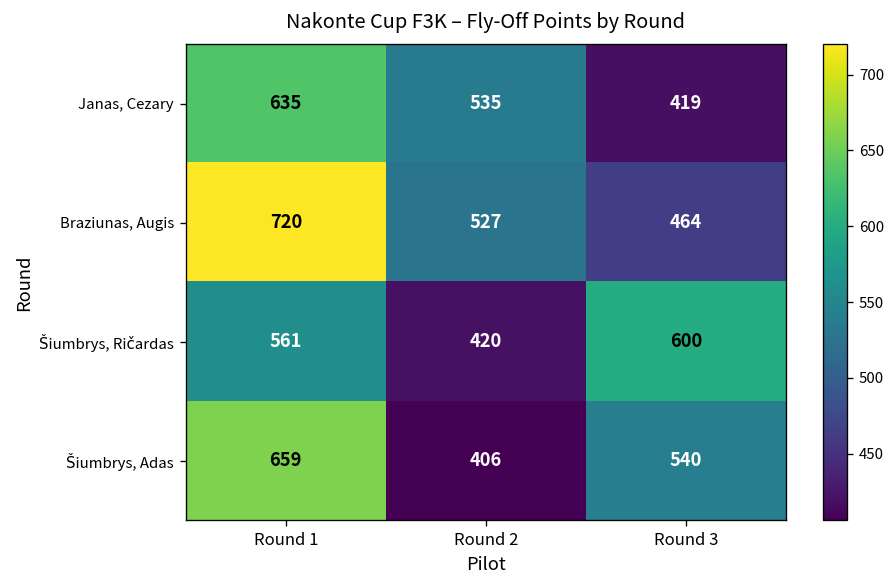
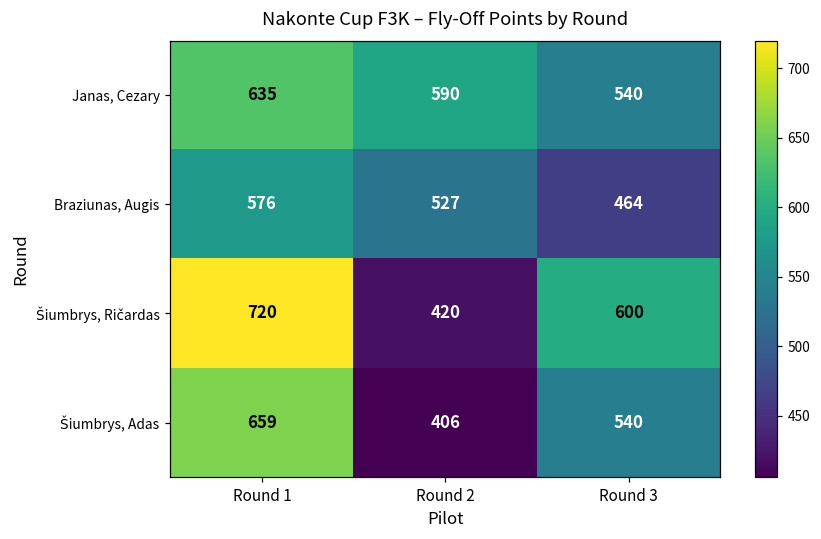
Janas, Cezary, Round 2: 535 -> 590
Janas, Cezary, Round 3: 419 -> 540
Braziunas, Augis, Round 1: 720 -> 576
Šiumbrys, Ričardas, Round 1: 561 -> 720
